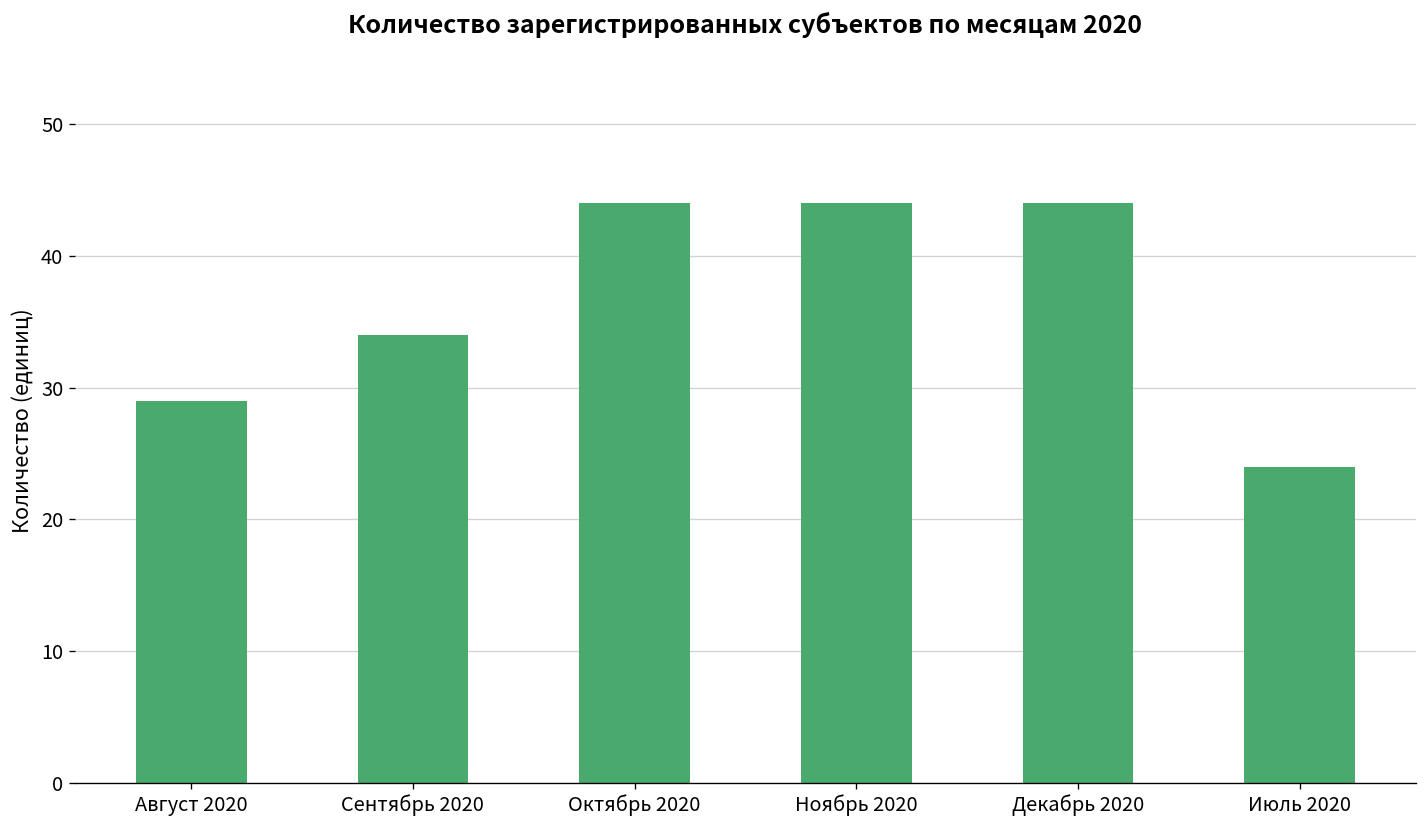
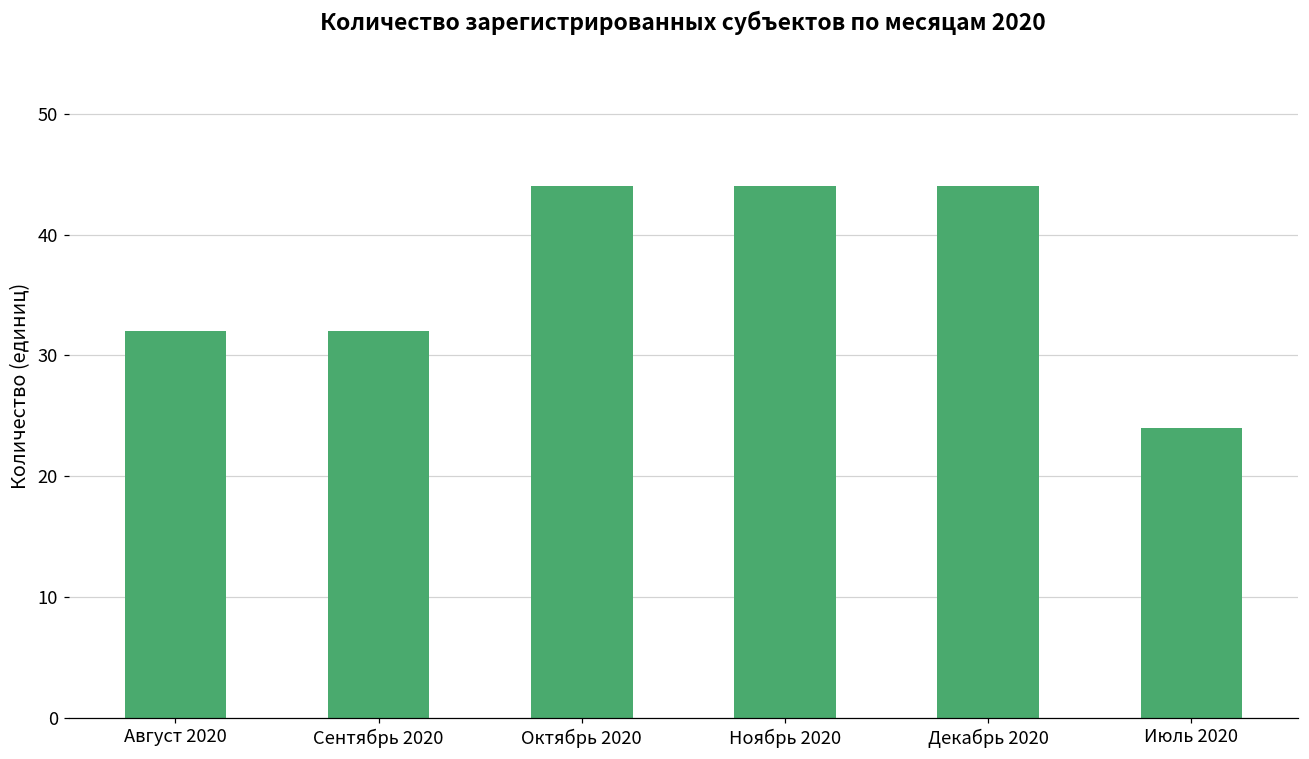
Август 2020: 29 -> 32
Сентябрь 2020: 34 -> 32
